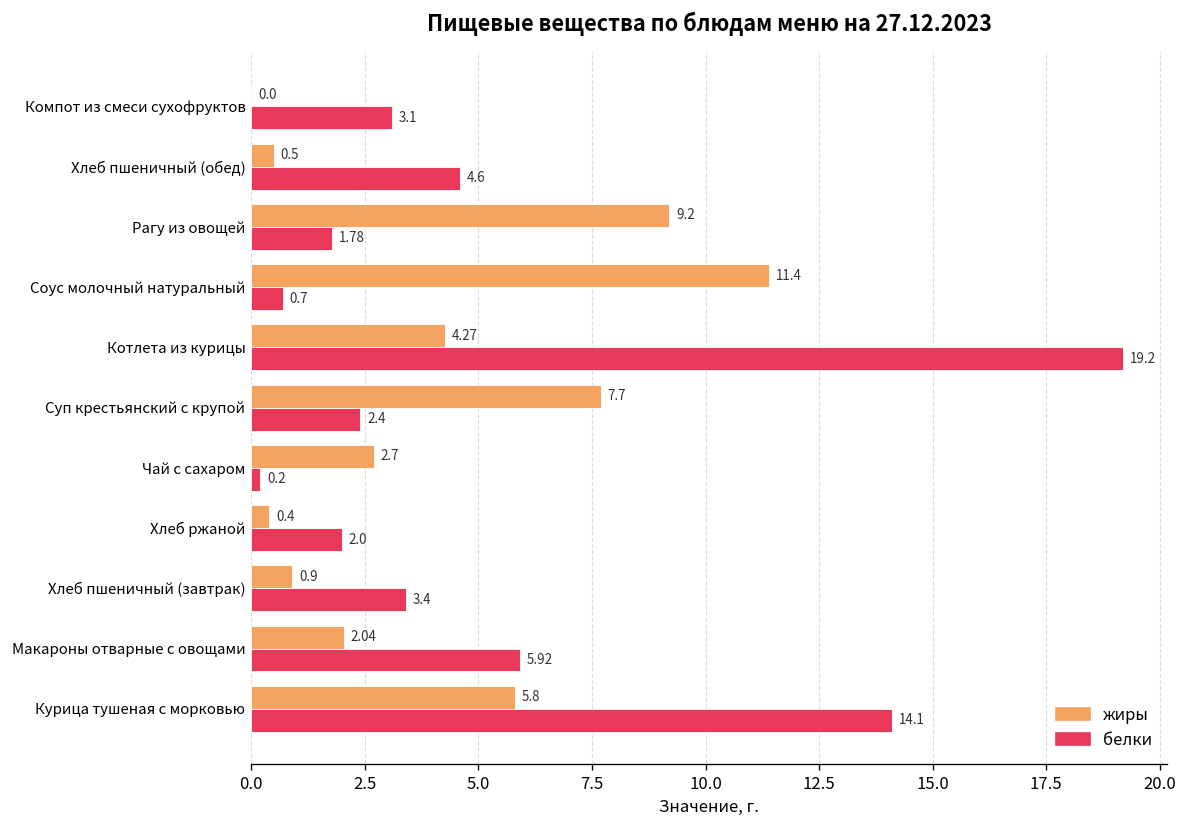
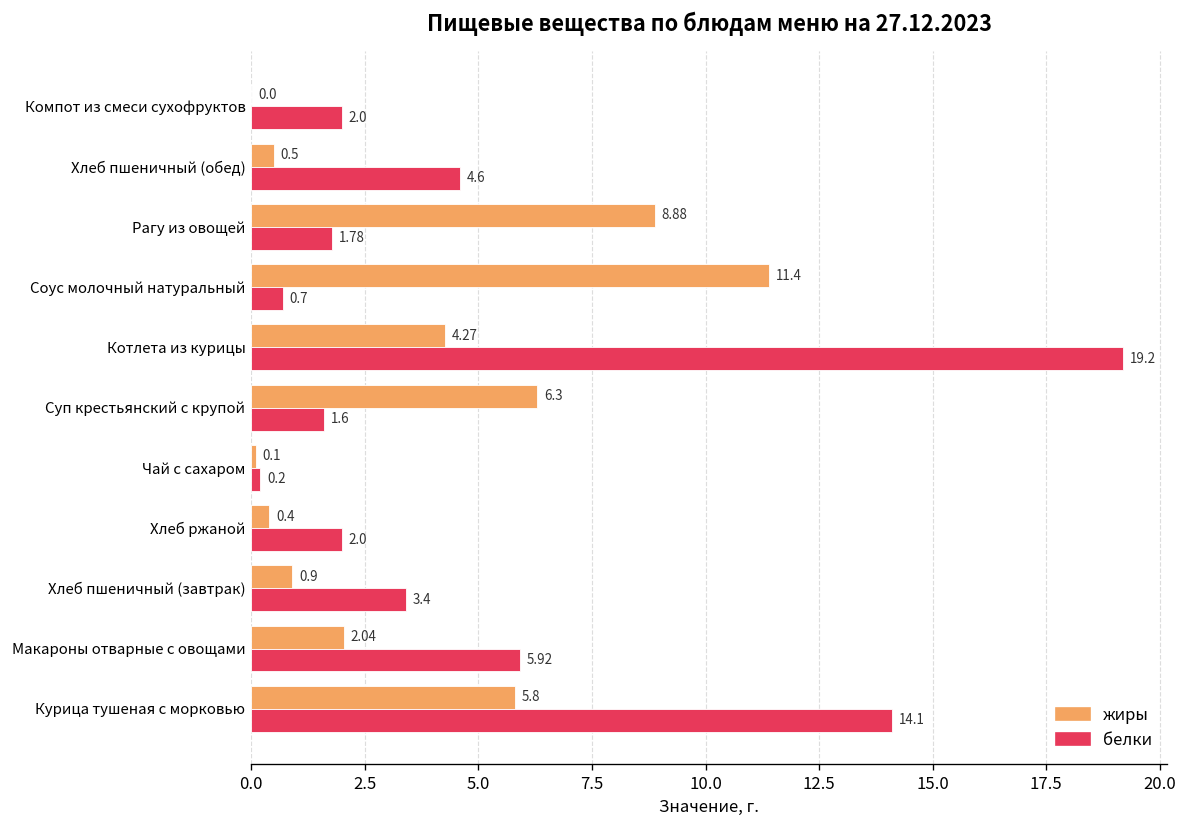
белки, Компот из смеси сухофруктов: 3.1 -> 2.0
жиры, Рагу из овощей: 9.2 -> 8.88
жиры, Суп крестьянский с крупой: 7.7 -> 6.3
белки, Суп крестьянский с крупой: 2.4 -> 1.6
жиры, Чай с сахаром: 2.7 -> 0.1
